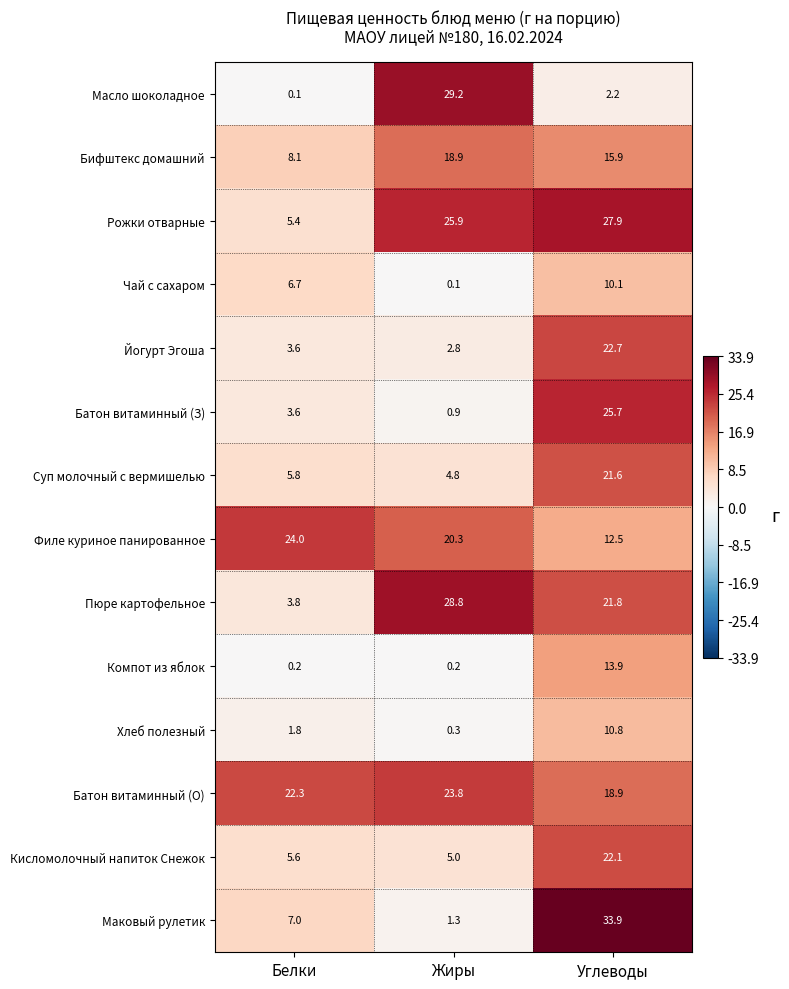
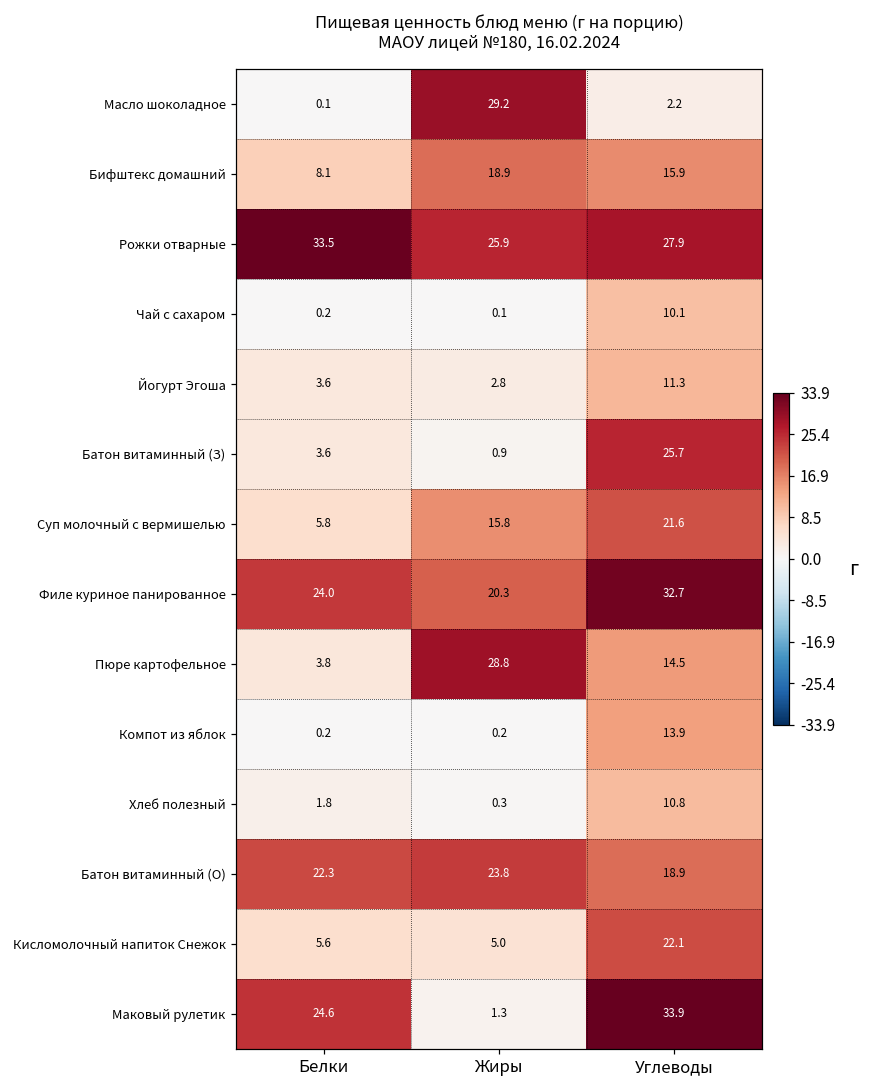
Рожки отварные, Белки: 5.4 -> 33.5
Чай с сахаром, Белки: 6.7 -> 0.2
Йогурт Эгоша, Углеводы: 22.7 -> 11.3
Суп молочный с вермишелью, Жиры: 4.8 -> 15.8
Филе куриное панированное, Углеводы: 12.5 -> 32.7
Пюре картофельное, Углеводы: 21.8 -> 14.5
Маковый рулетик, Белки: 7.0 -> 24.6
